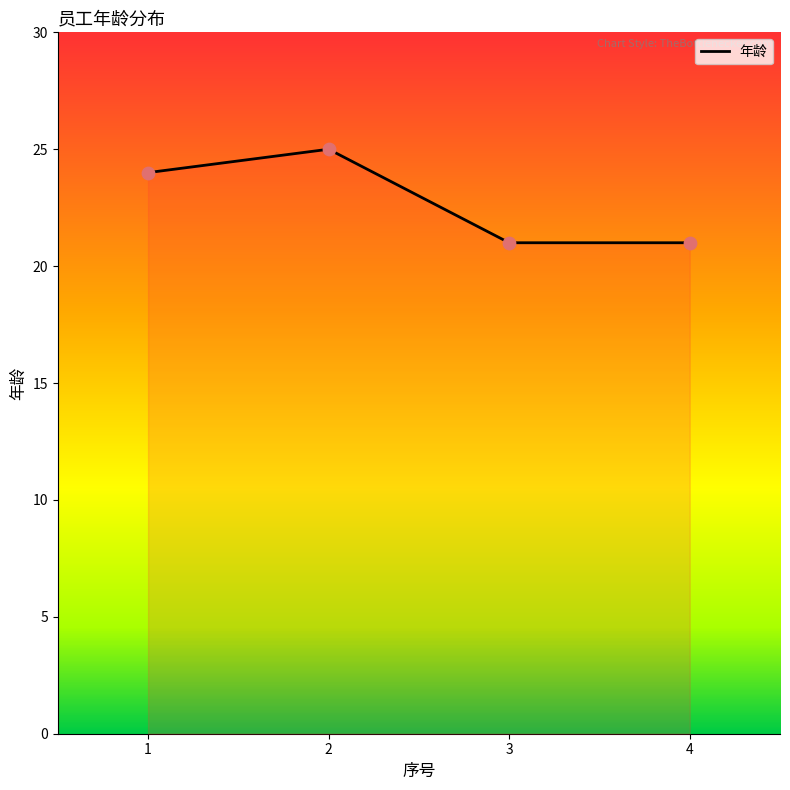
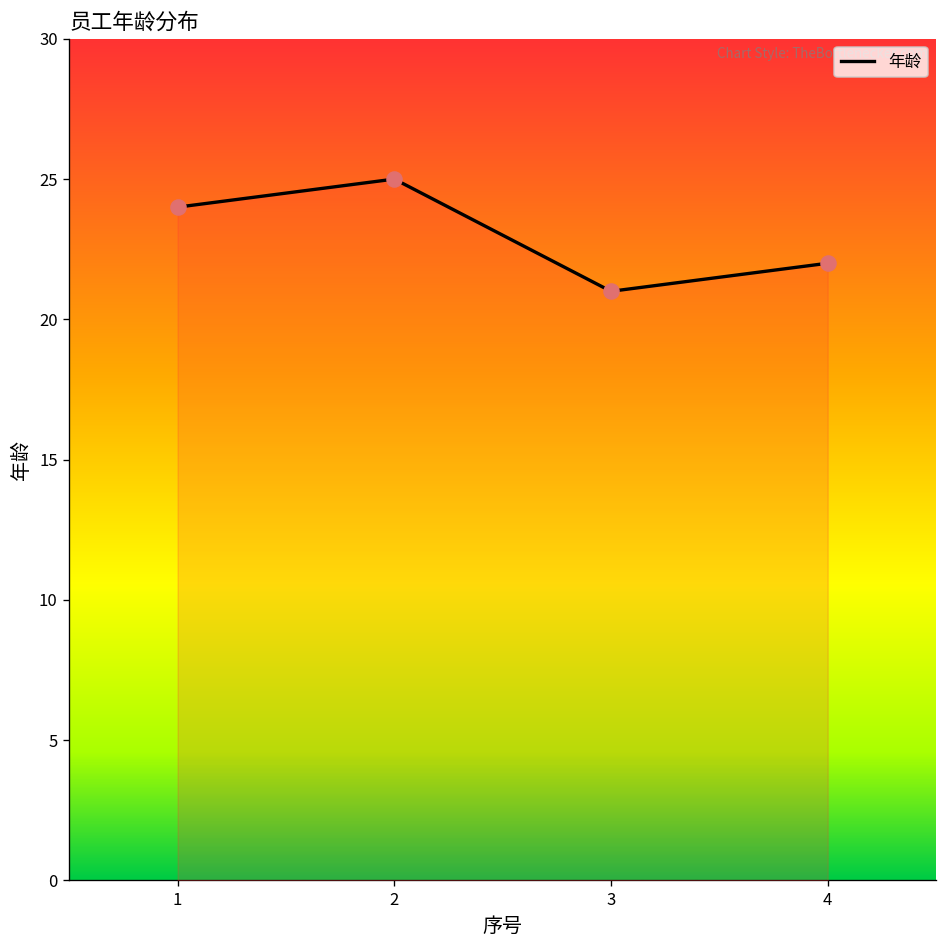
4: 21 -> 22
